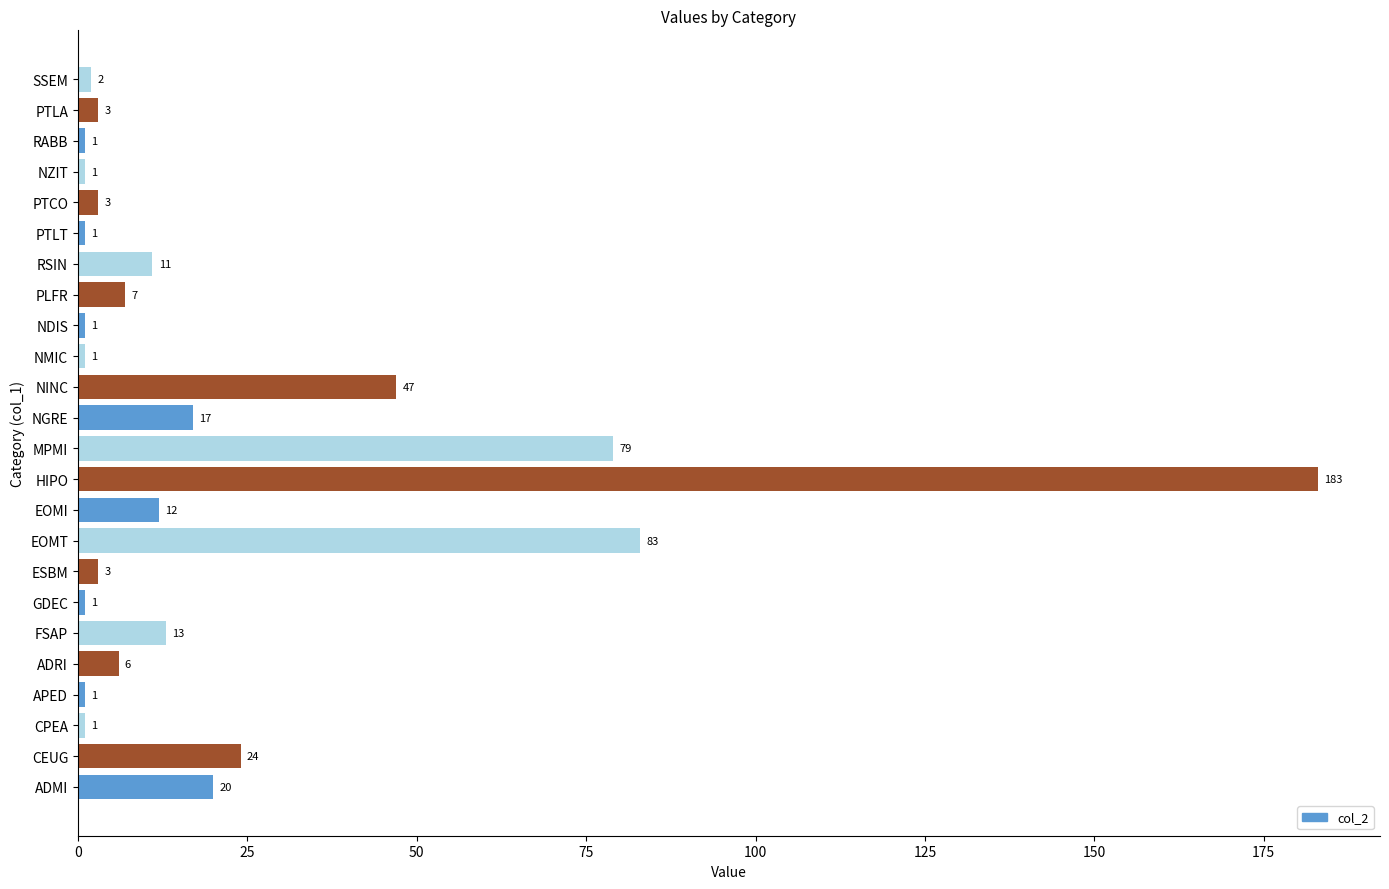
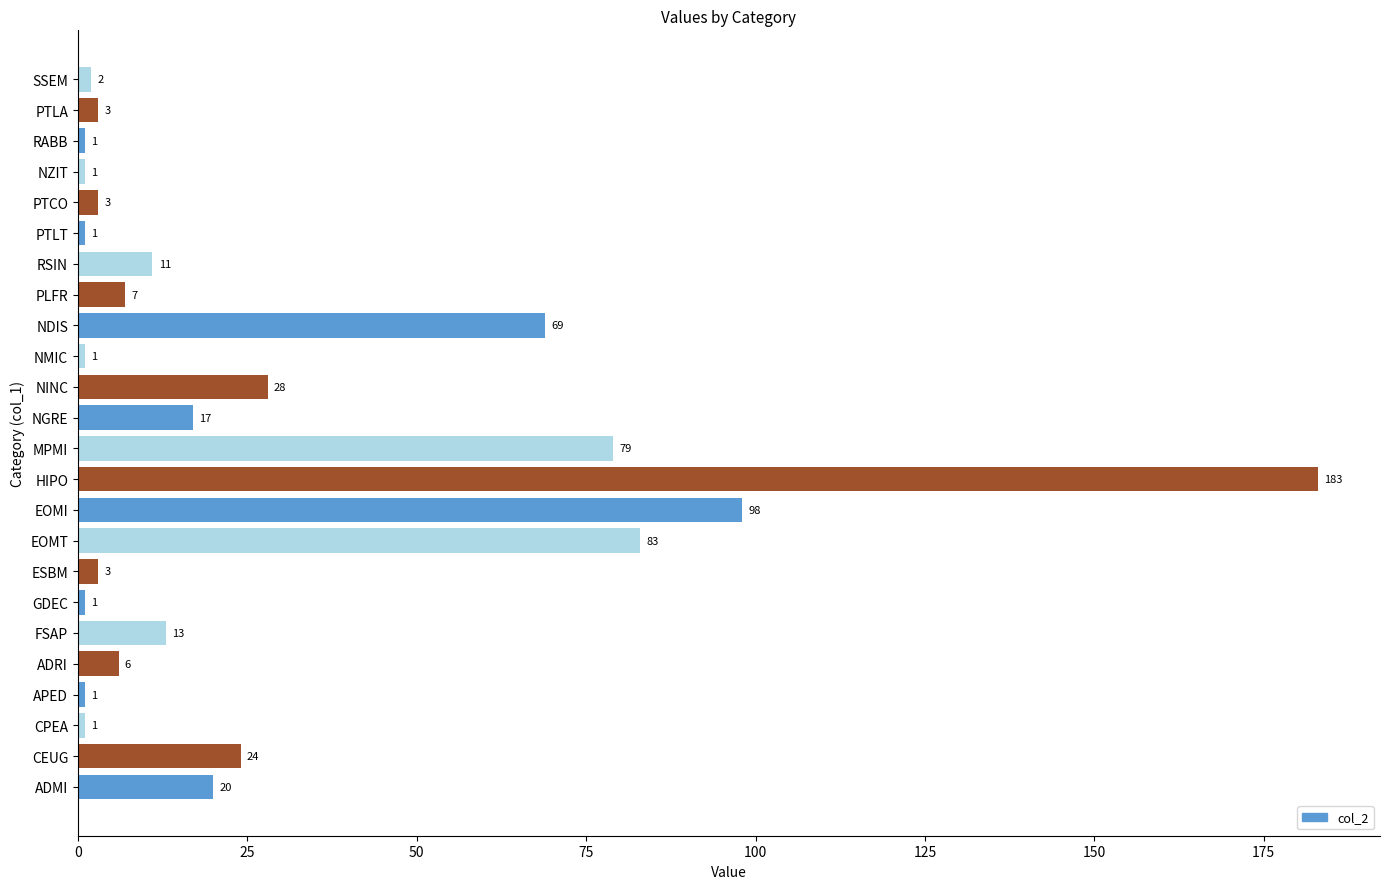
NDIS: 1 -> 69
NINC: 47 -> 28
EOMI: 12 -> 98
